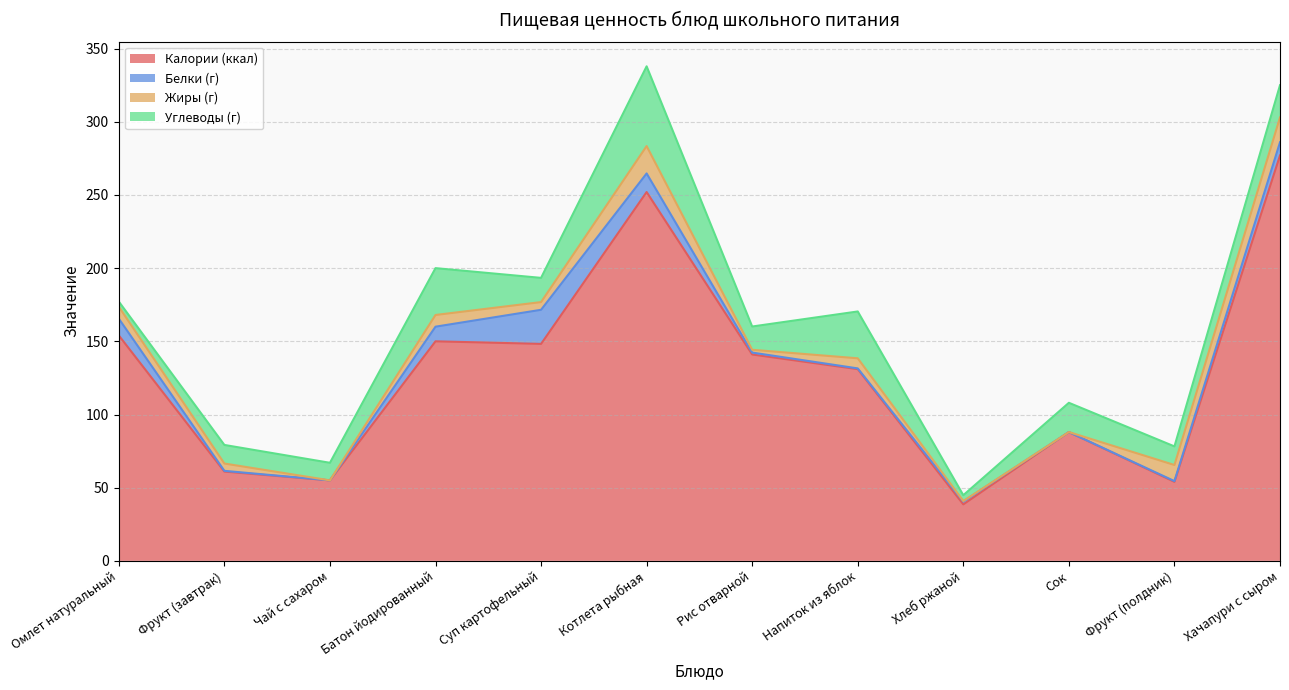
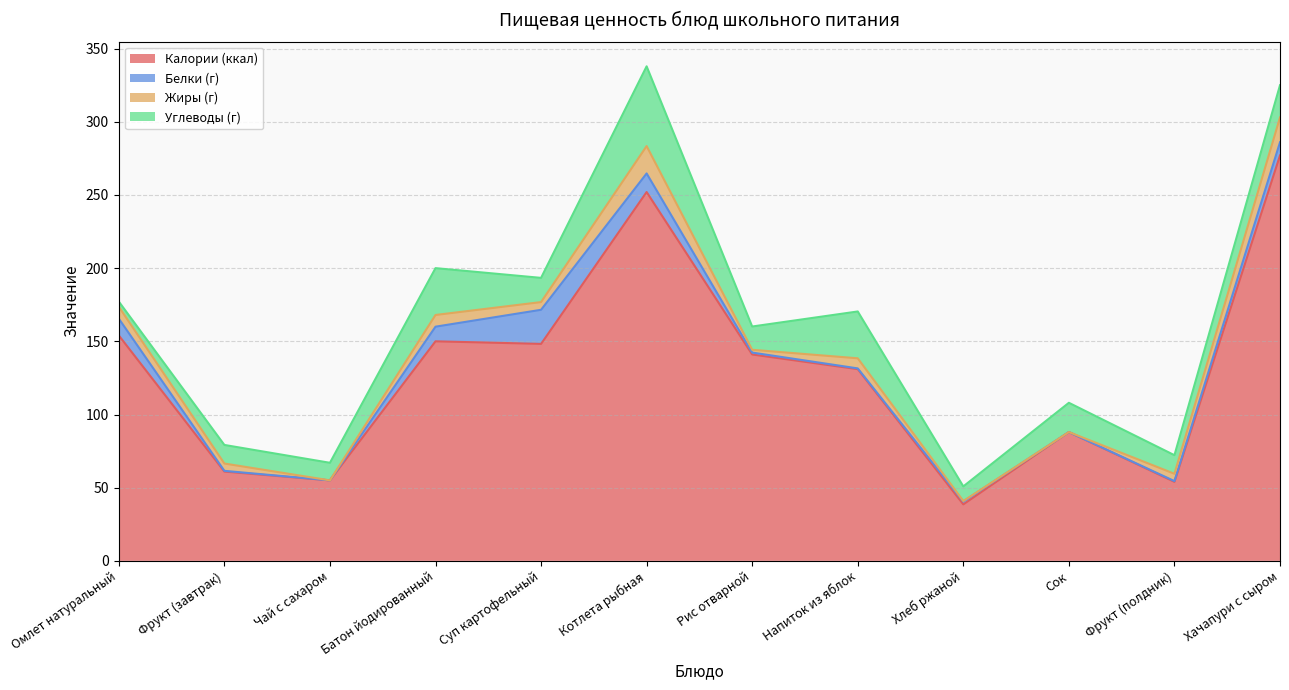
Углеводы (г), Хлеб ржаной: 4 -> 10
Жиры (г), Фрукт (полдник): 11 -> 5
